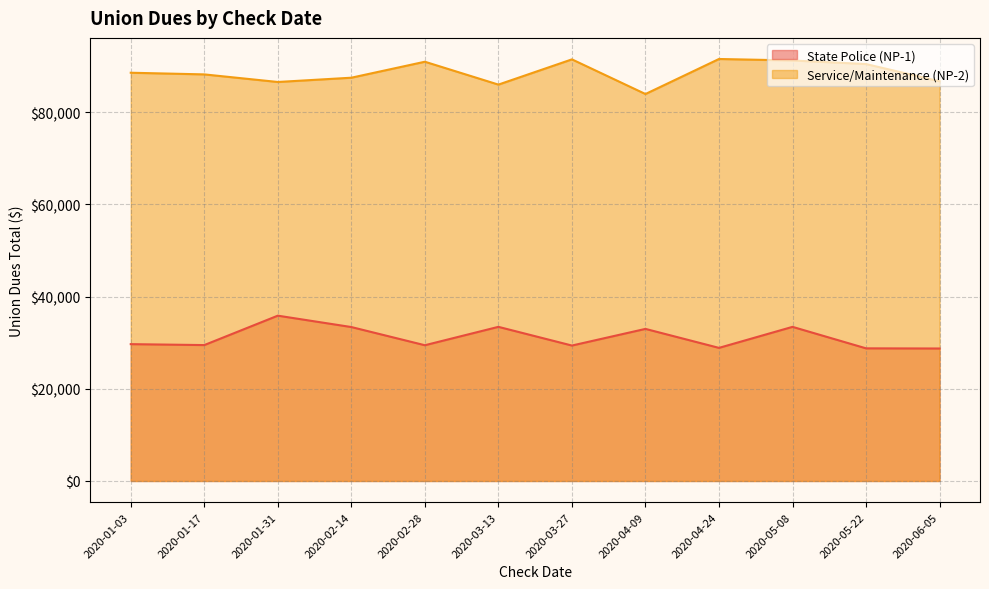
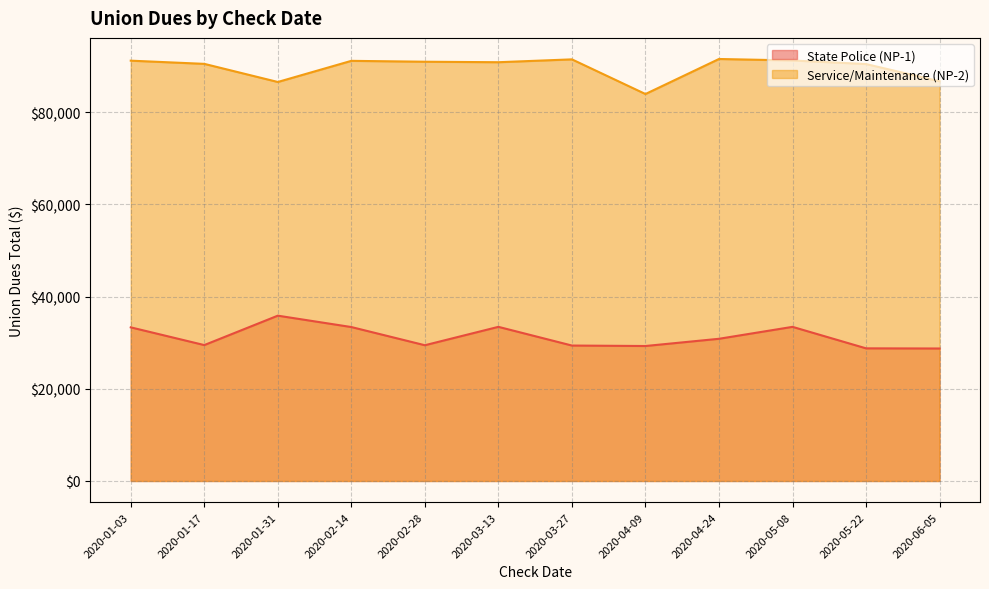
State Police (NP-1), 2020-01-03: $30,000 -> $33,000
Service/Maintenance (NP-2), 2020-01-03: $89,000 -> $91,000
Service/Maintenance (NP-2), 2020-01-17: $88,000 -> $91,000
Service/Maintenance (NP-2), 2020-02-14: $88,000 -> $91,000
Service/Maintenance (NP-2), 2020-03-13: $86,000 -> $91,000
State Police (NP-1), 2020-04-09: $33,000 -> $29,000
State Police (NP-1), 2020-04-24: $29,000 -> $31,000
